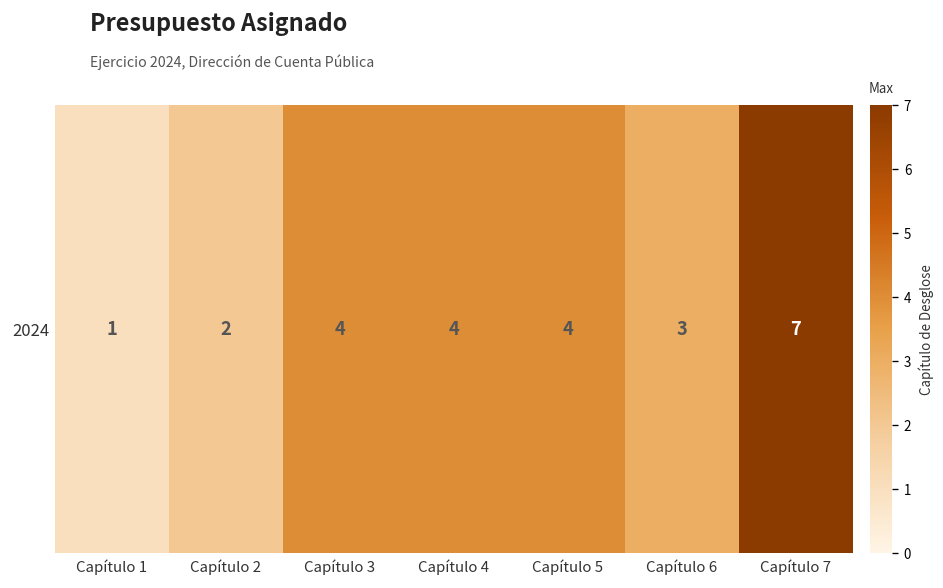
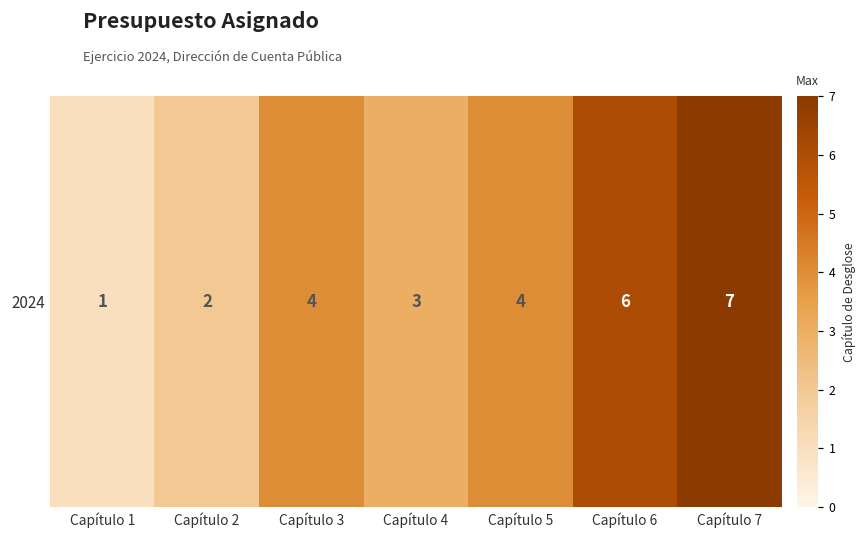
2024, Capítulo 4: 4 -> 3
2024, Capítulo 6: 3 -> 6
